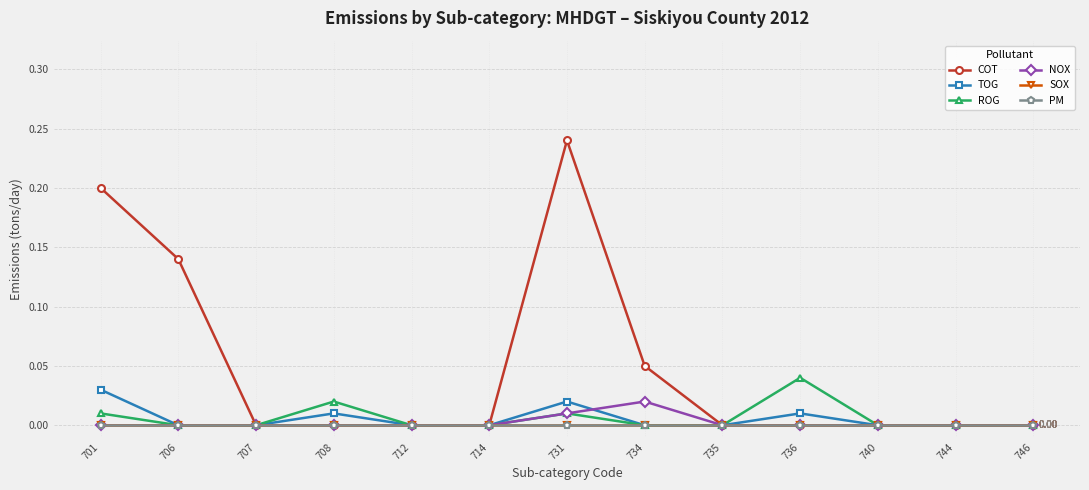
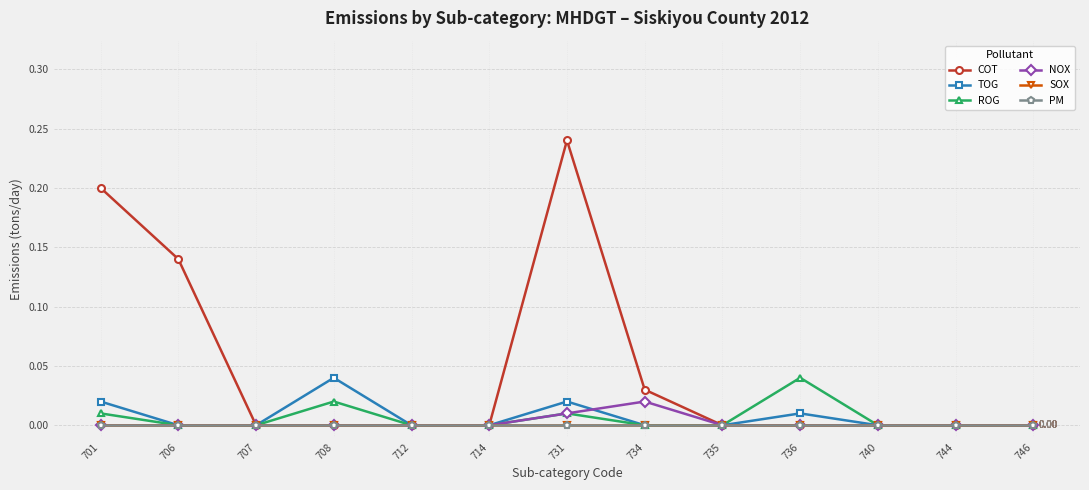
TOG, 701: 0.03 -> 0.02
TOG, 708: 0.01 -> 0.04
COT, 734: 0.05 -> 0.03
